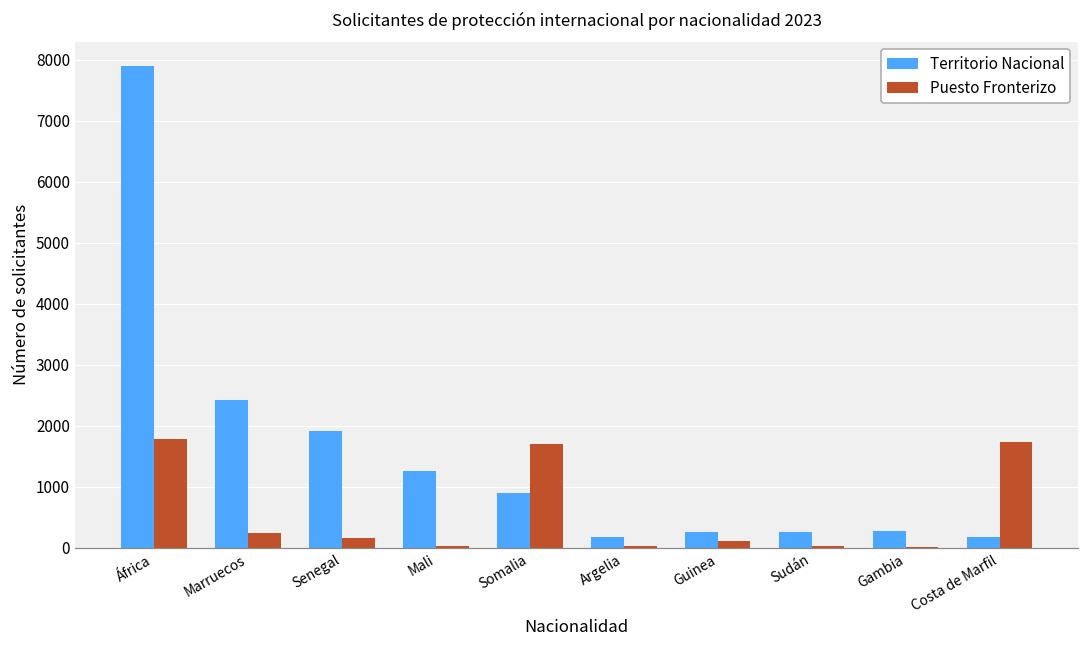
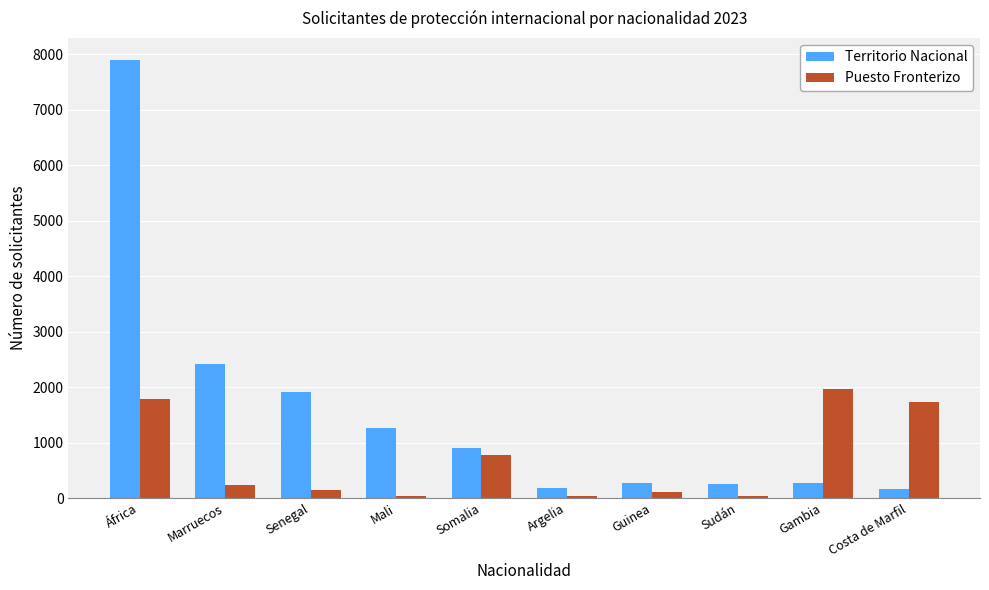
Puesto Fronterizo, Somalia: 1700 -> 800
Puesto Fronterizo, Gambia: 0 -> 2000
